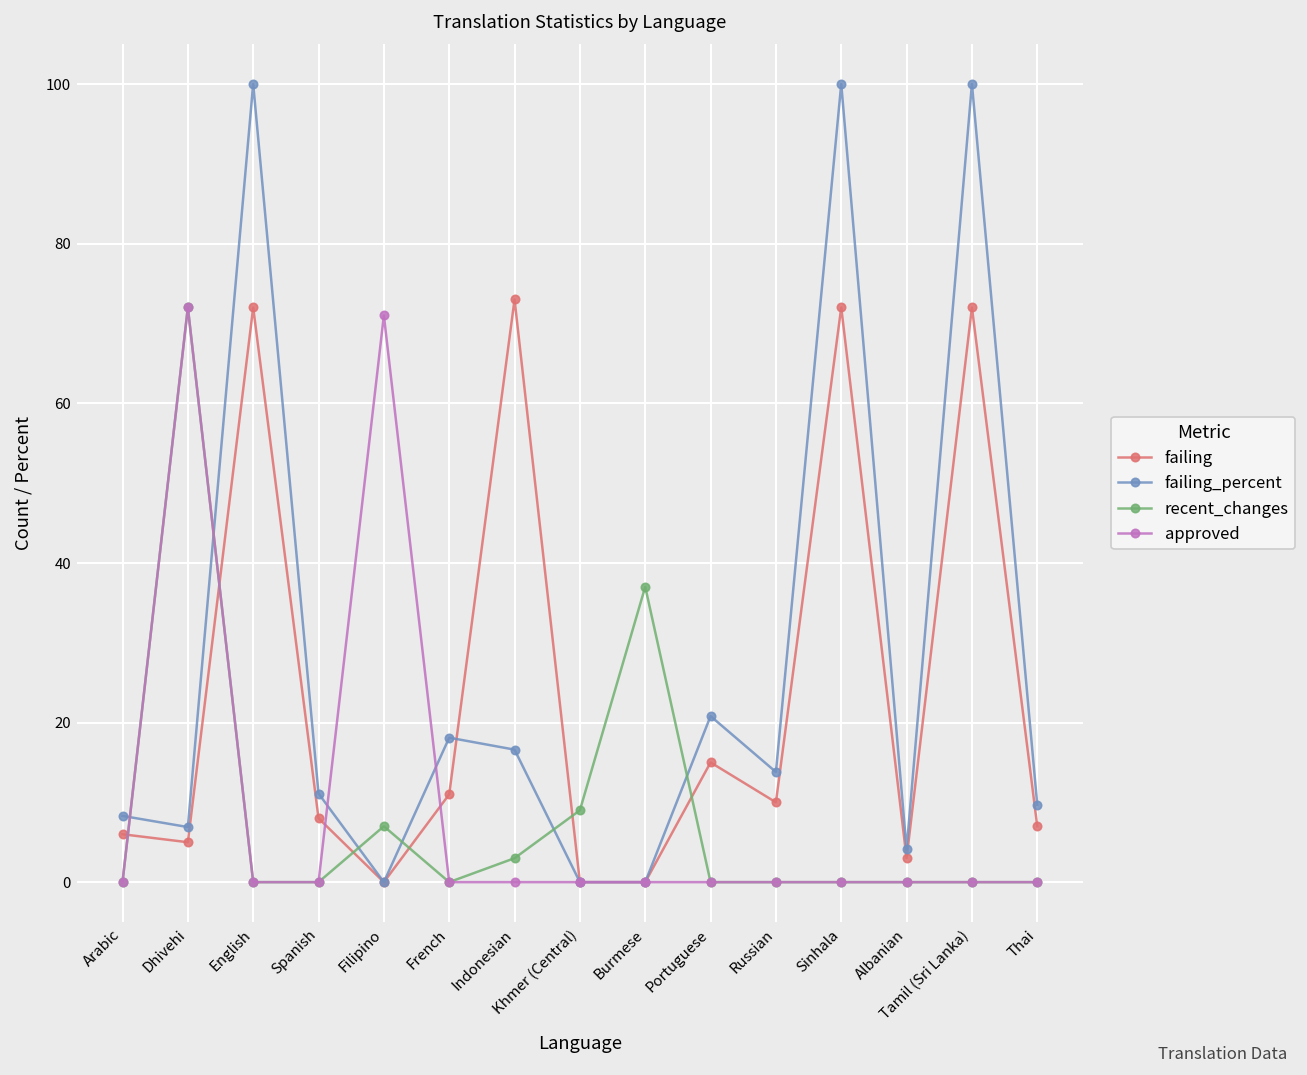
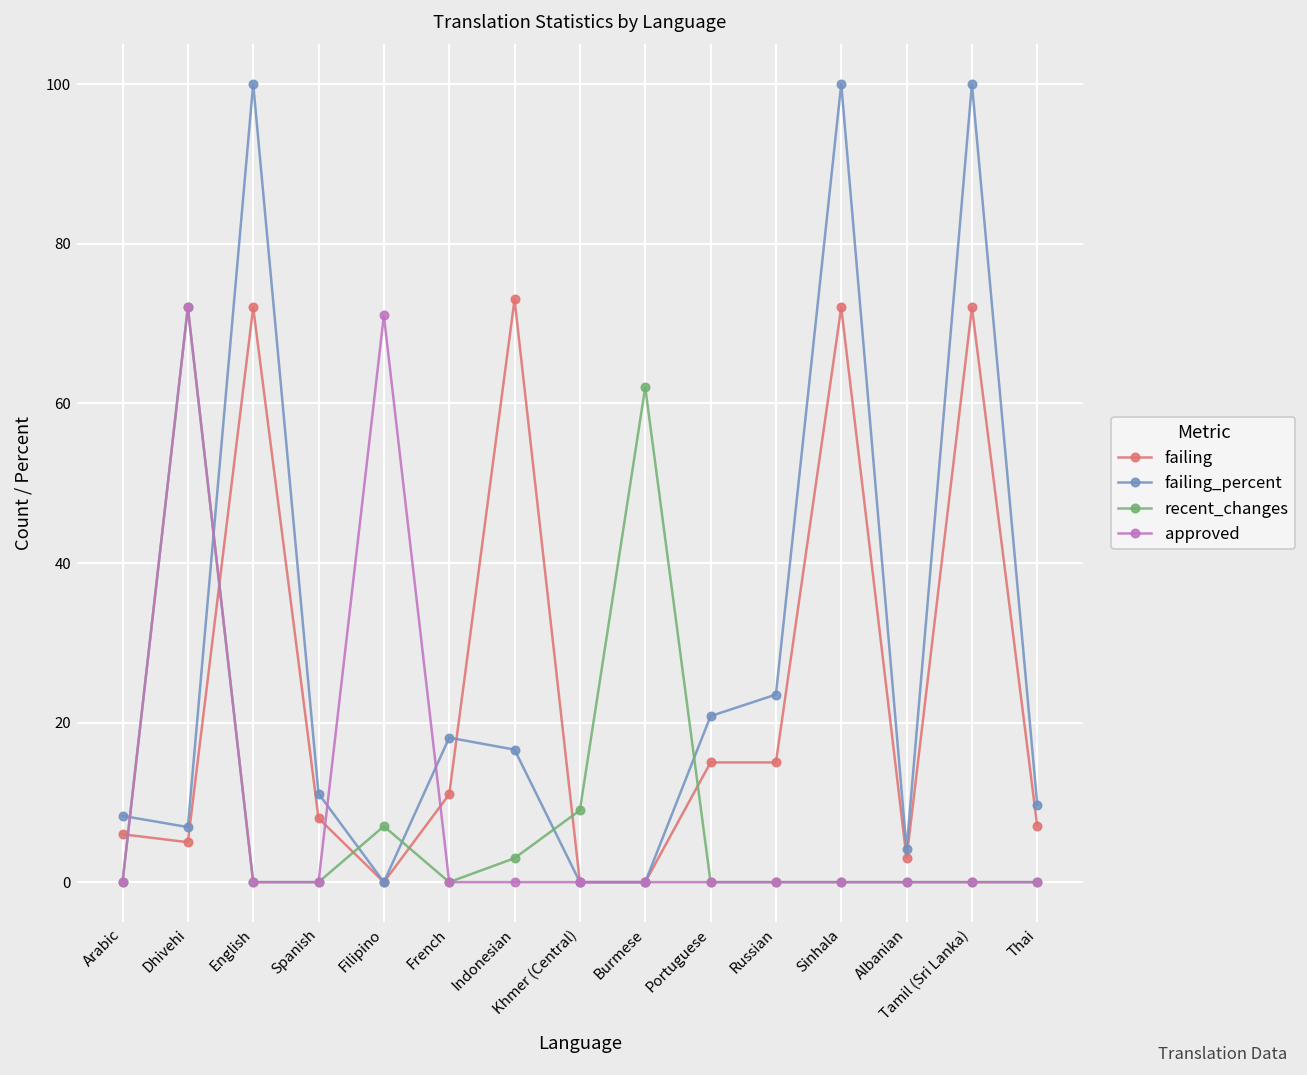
recent_changes, Burmese: 37 -> 62
failing, Russian: 10 -> 15
failing_percent, Russian: 14 -> 24
